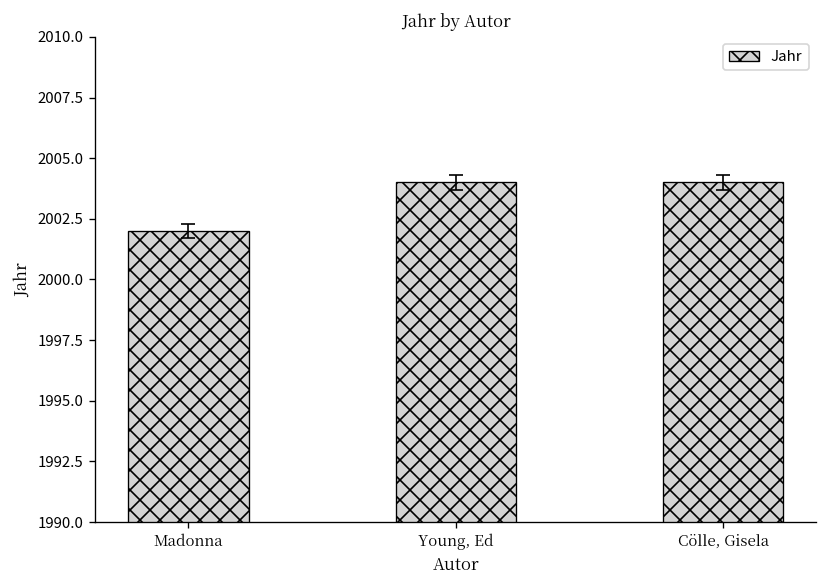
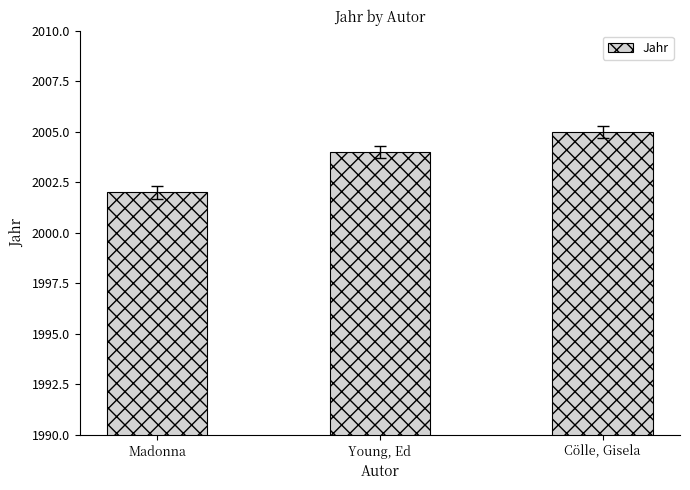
Jahr, Cölle, Gisela: 2004 -> 2005
